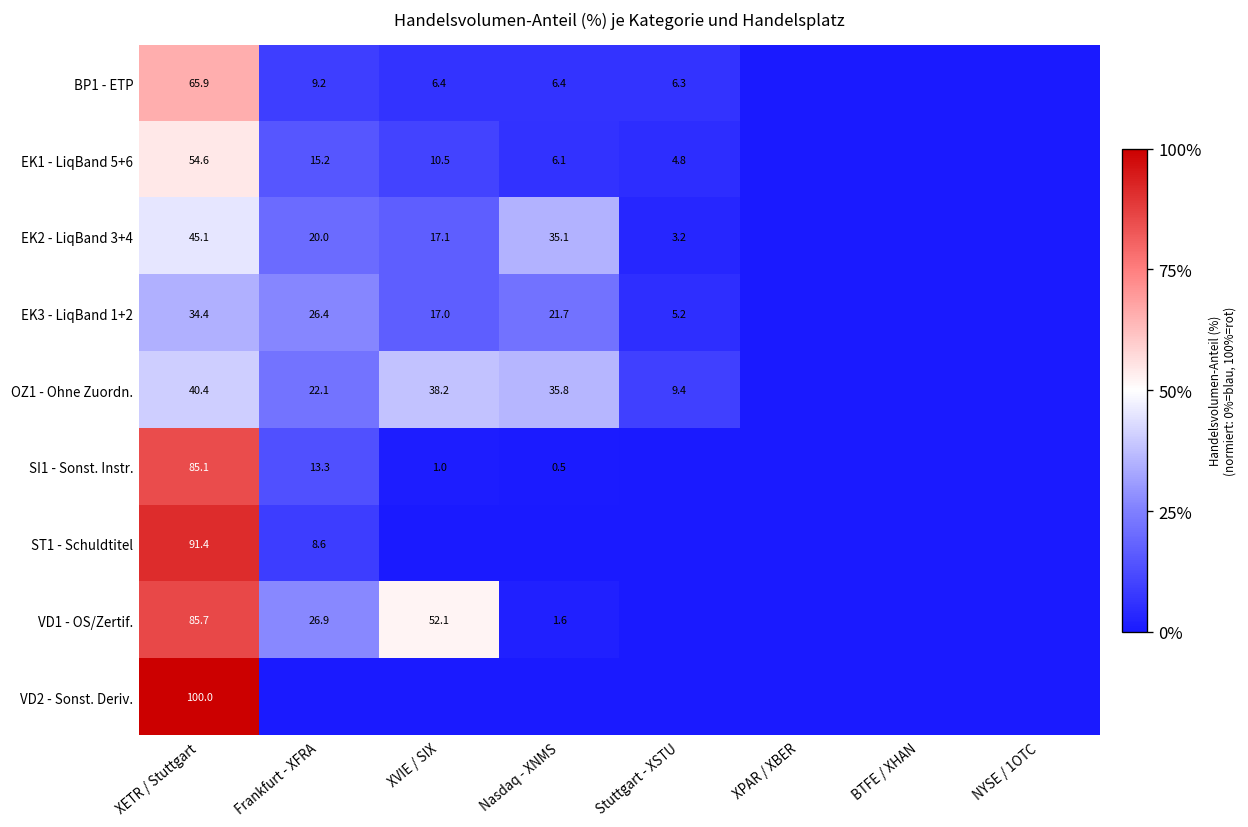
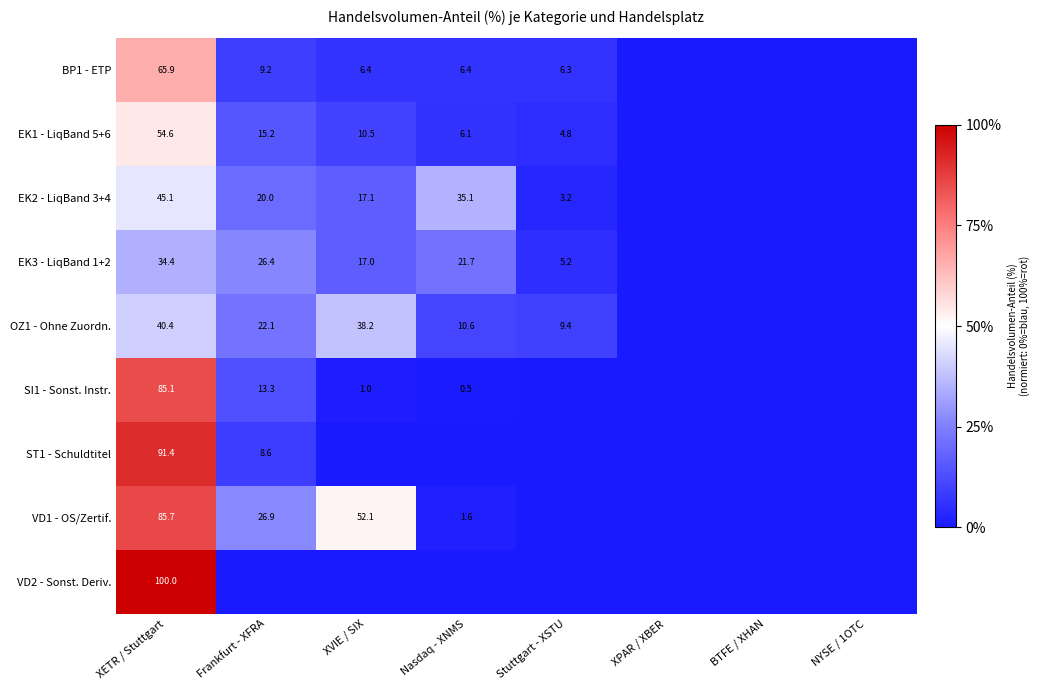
OZ1 - Ohne Zuordn., Nasdaq - XNMS: 35.8 -> 10.6
